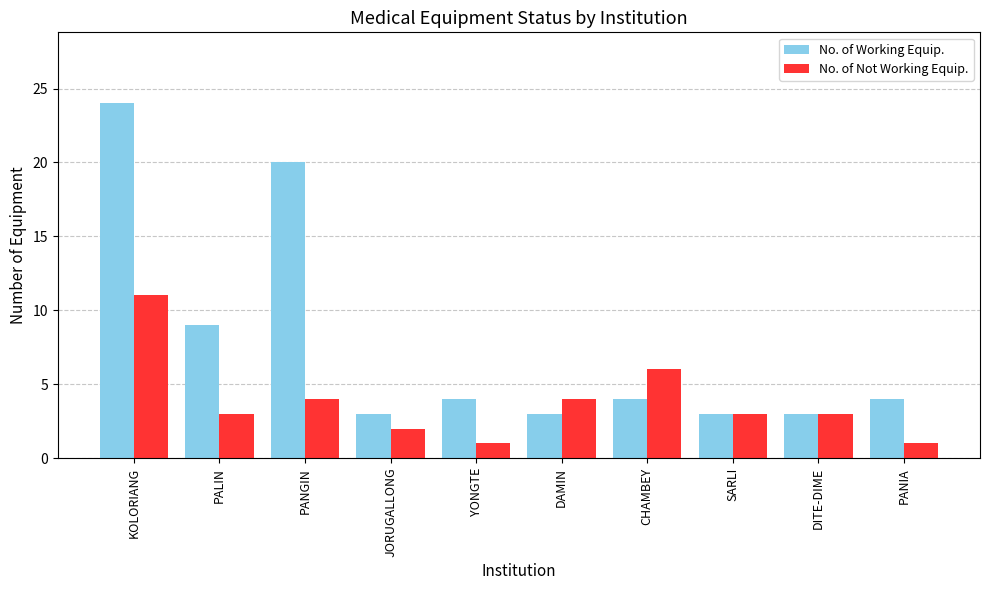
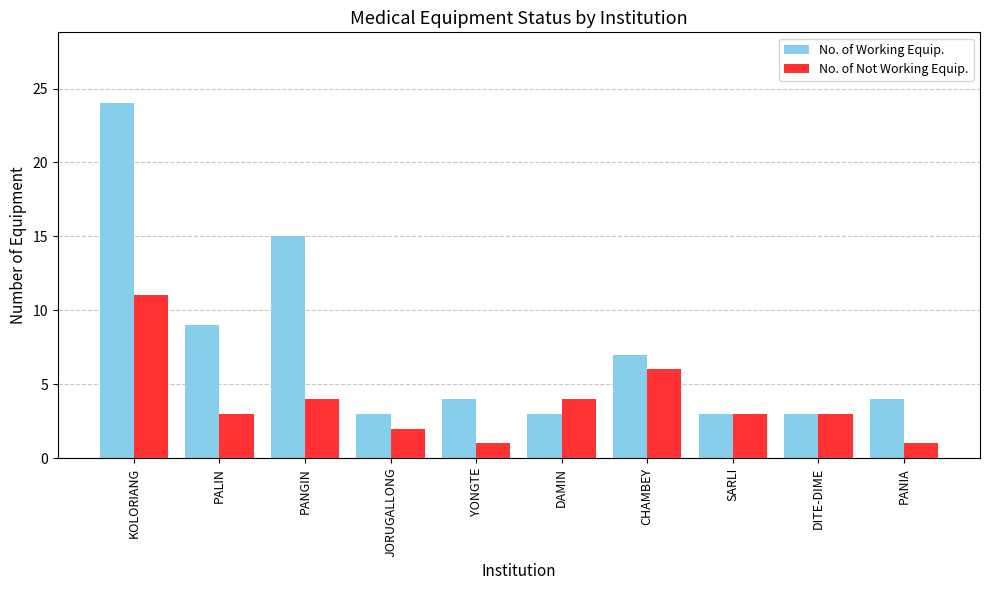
No. of Working Equip., PANGIN: 20 -> 15
No. of Working Equip., CHAMBEY: 4 -> 7
